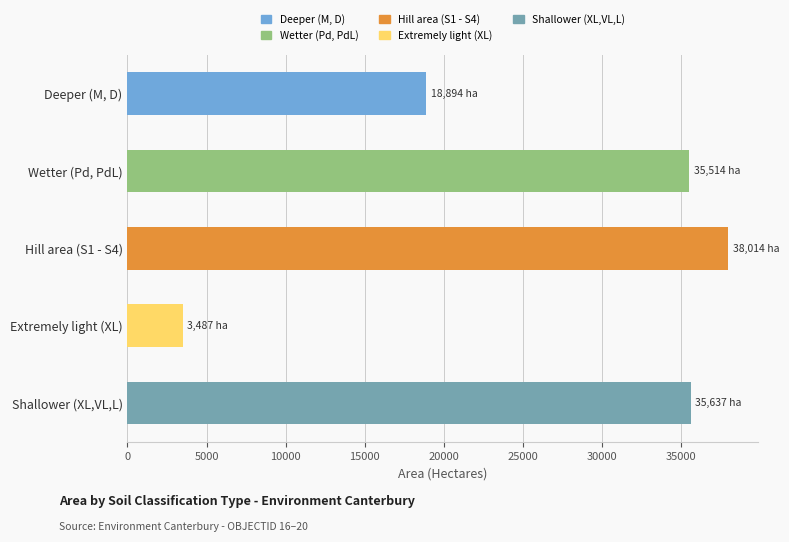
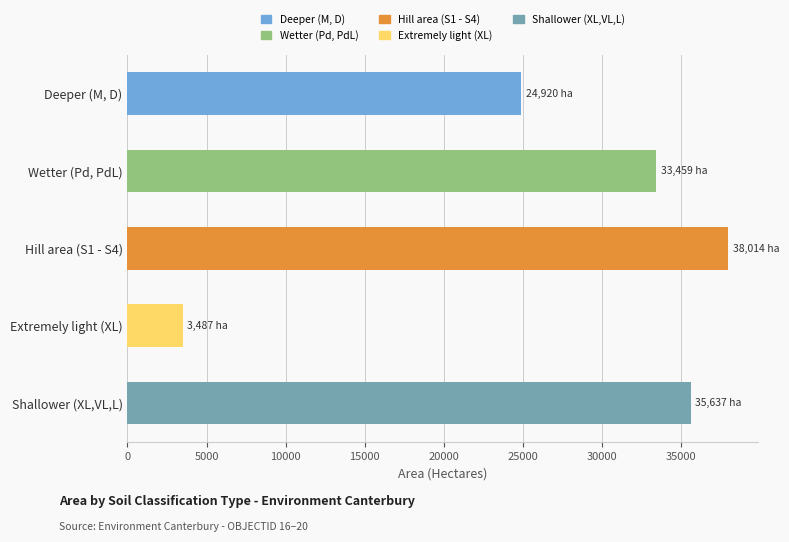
Deeper (M, D): 18,894 -> 24,920
Wetter (Pd, PdL): 35,514 -> 33,459
